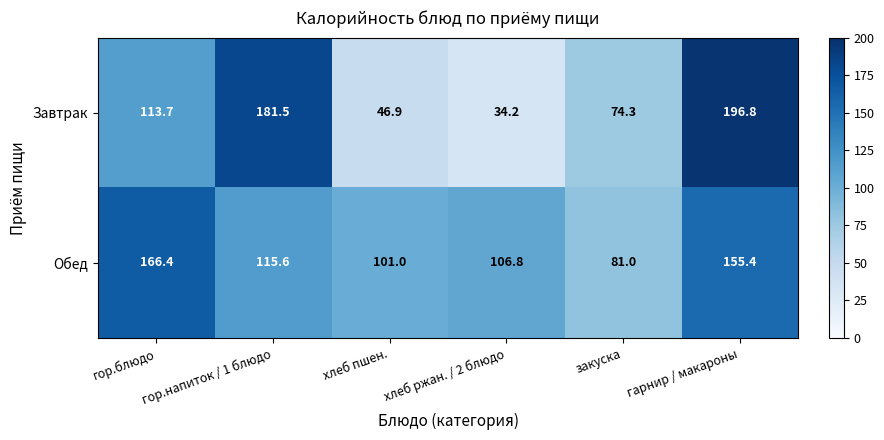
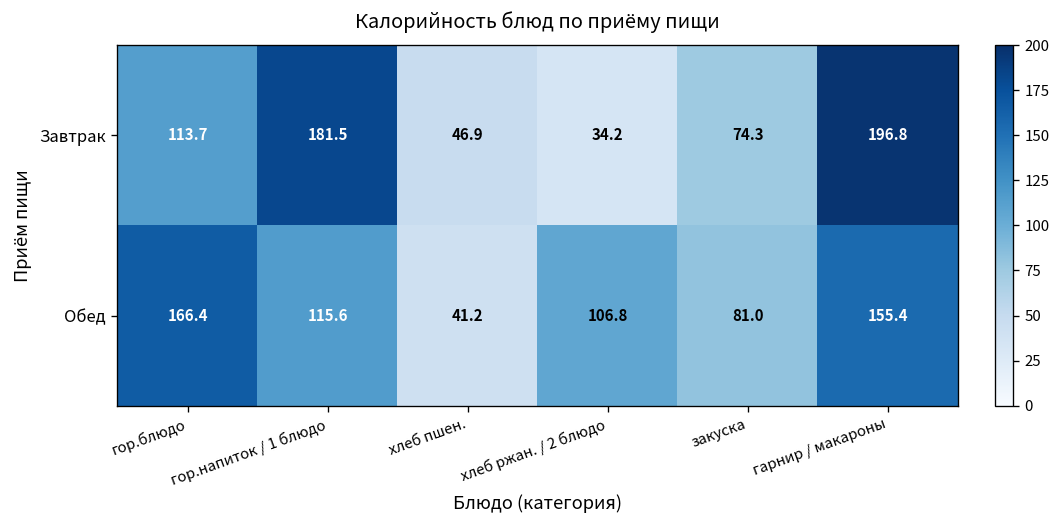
Обед, хлеб пшен.: 101.0 -> 41.2
